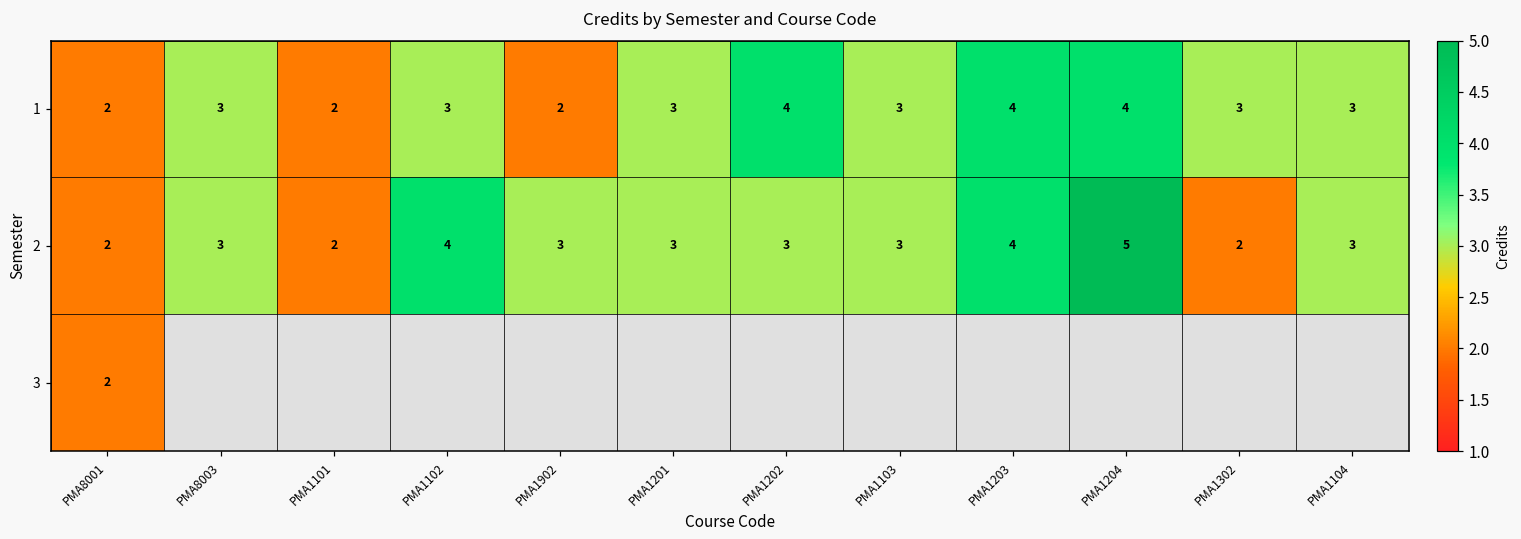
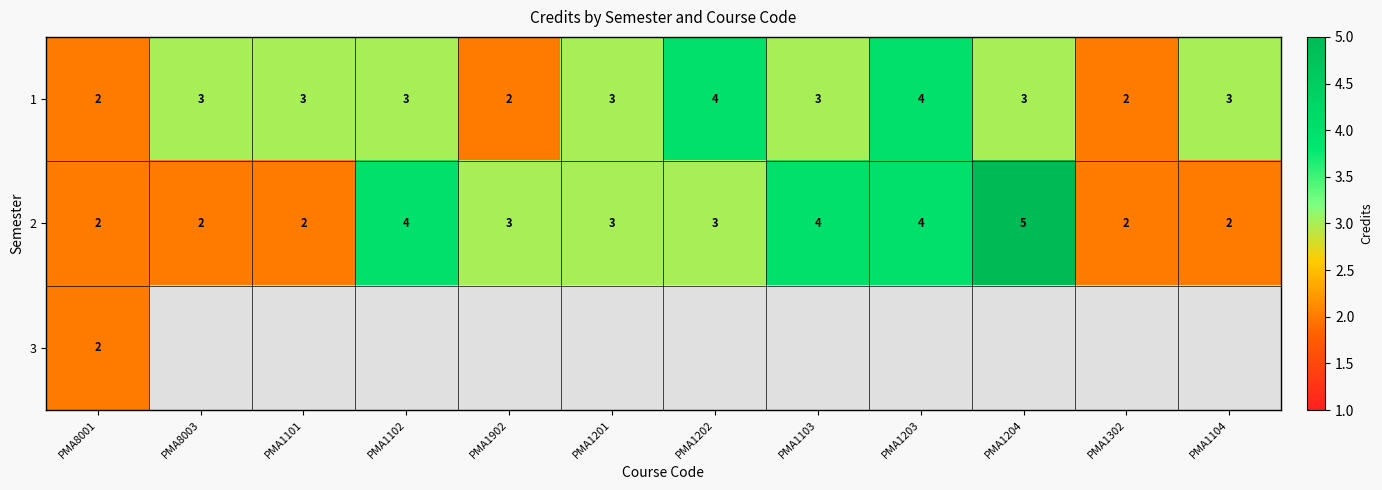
1, PMA1101: 2 -> 3
1, PMA1204: 4 -> 3
1, PMA1302: 3 -> 2
2, PMA8003: 3 -> 2
2, PMA1103: 3 -> 4
2, PMA1104: 3 -> 2
